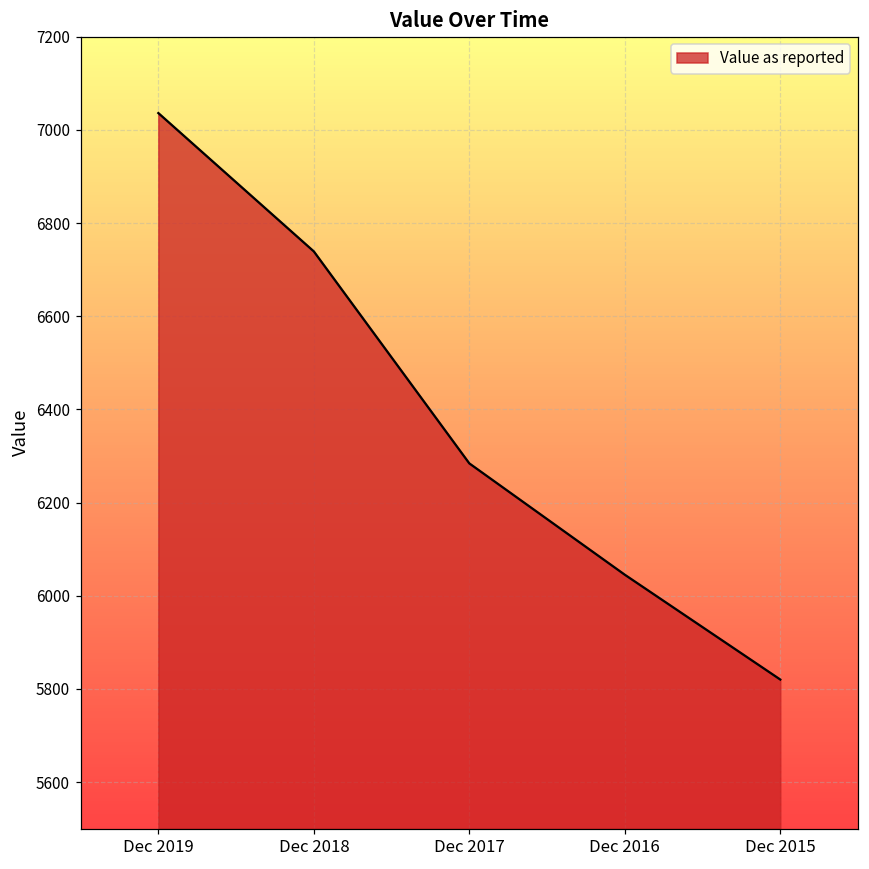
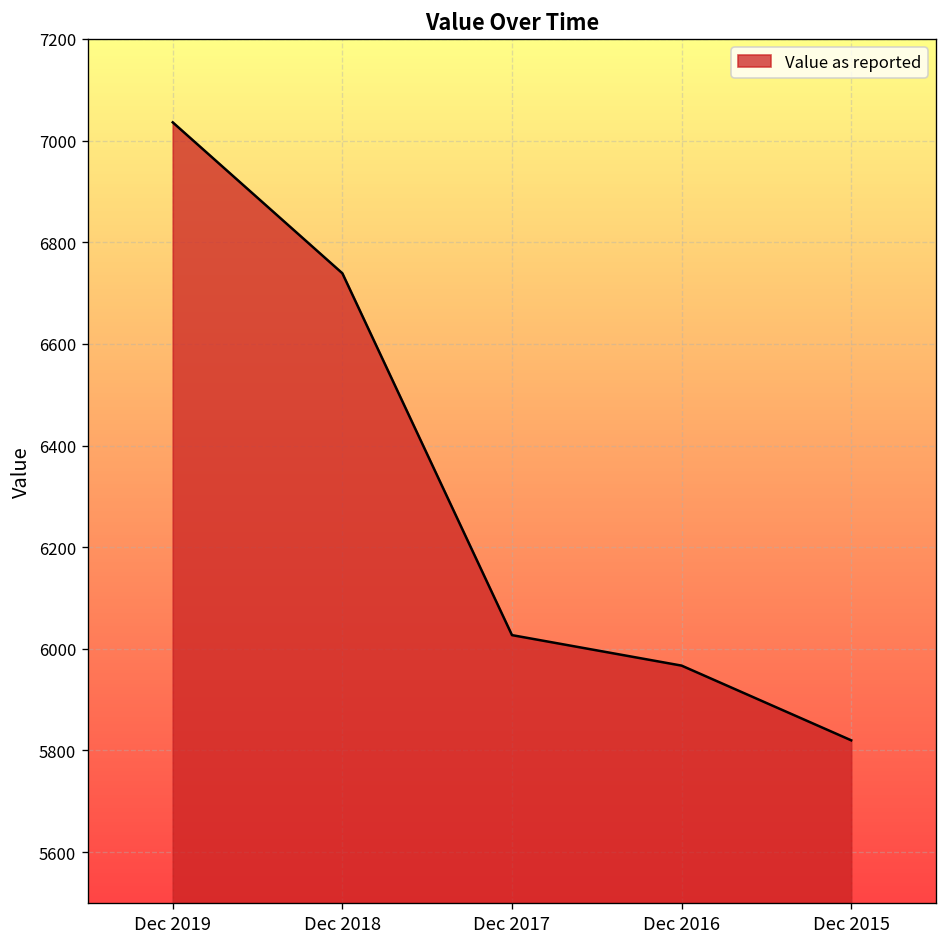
Dec 2017: 6280 -> 6030
Dec 2016: 6050 -> 5970
